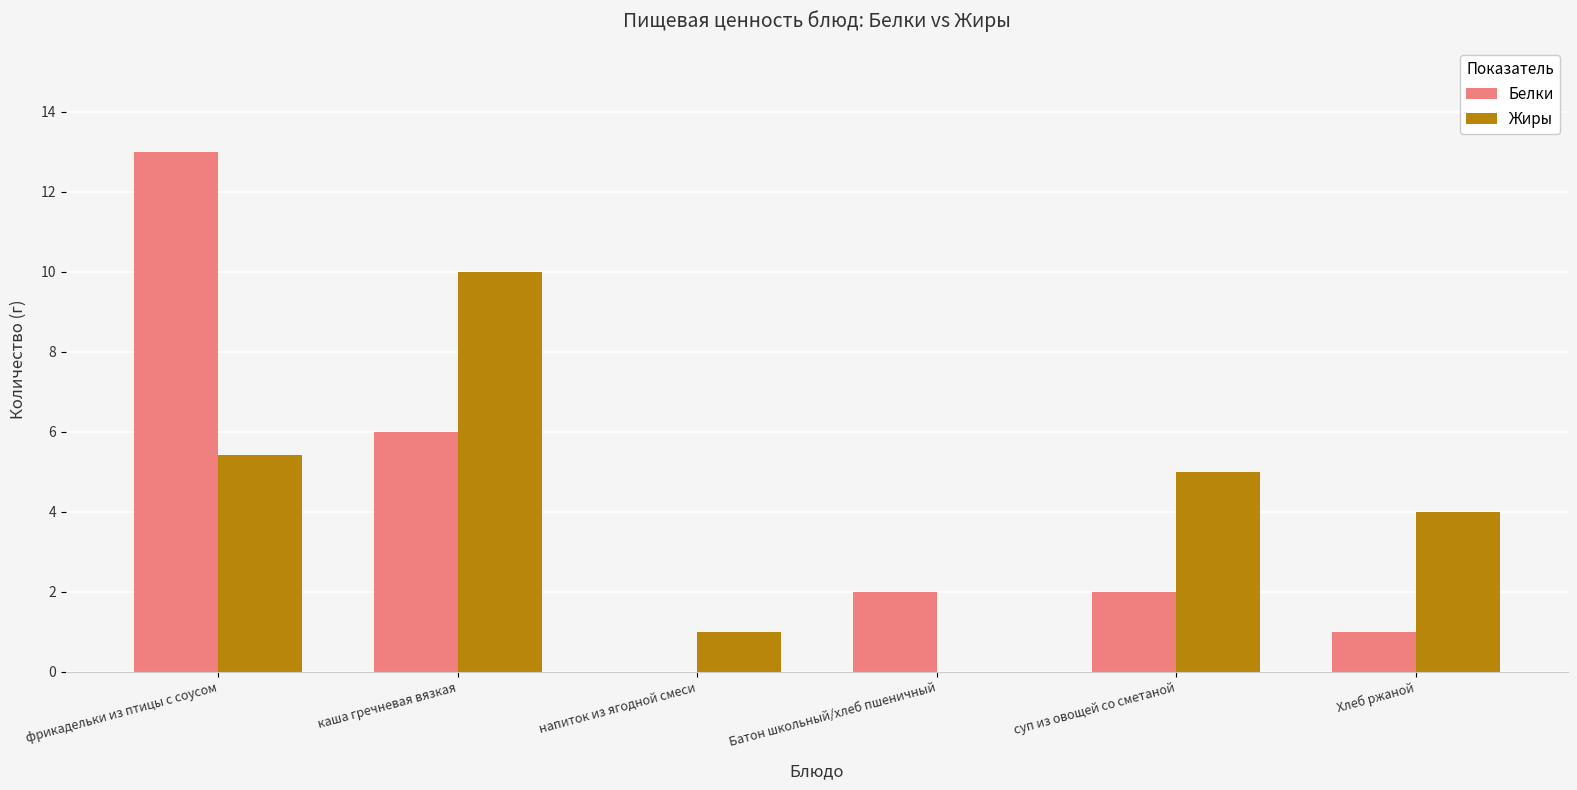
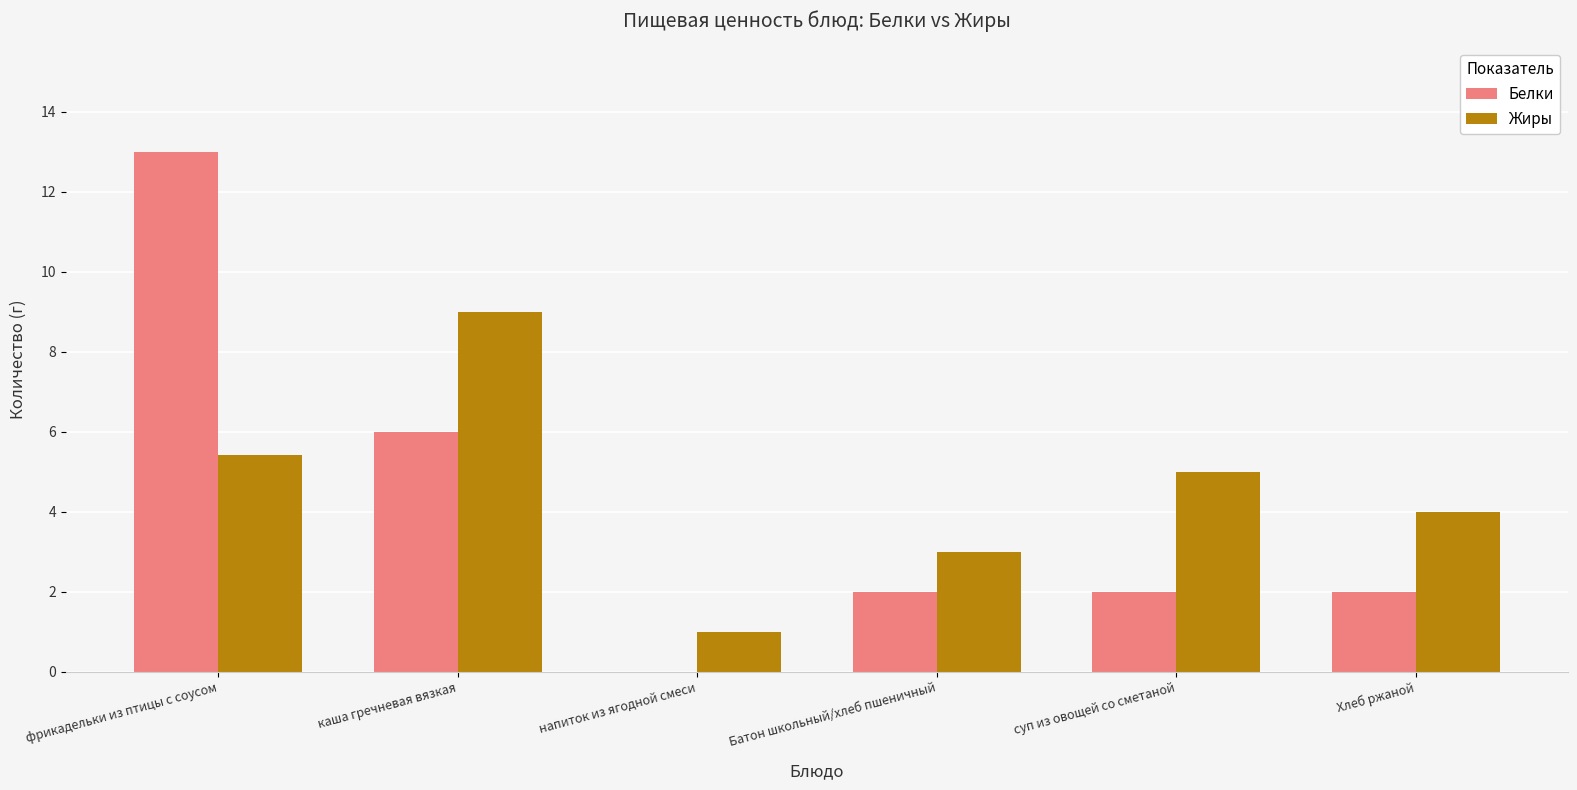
Жиры, каша гречневая вязкая: 10 -> 9
Жиры, Батон школьный/хлеб пшеничный: 0 -> 3
Белки, Хлеб ржаной: 1 -> 2
